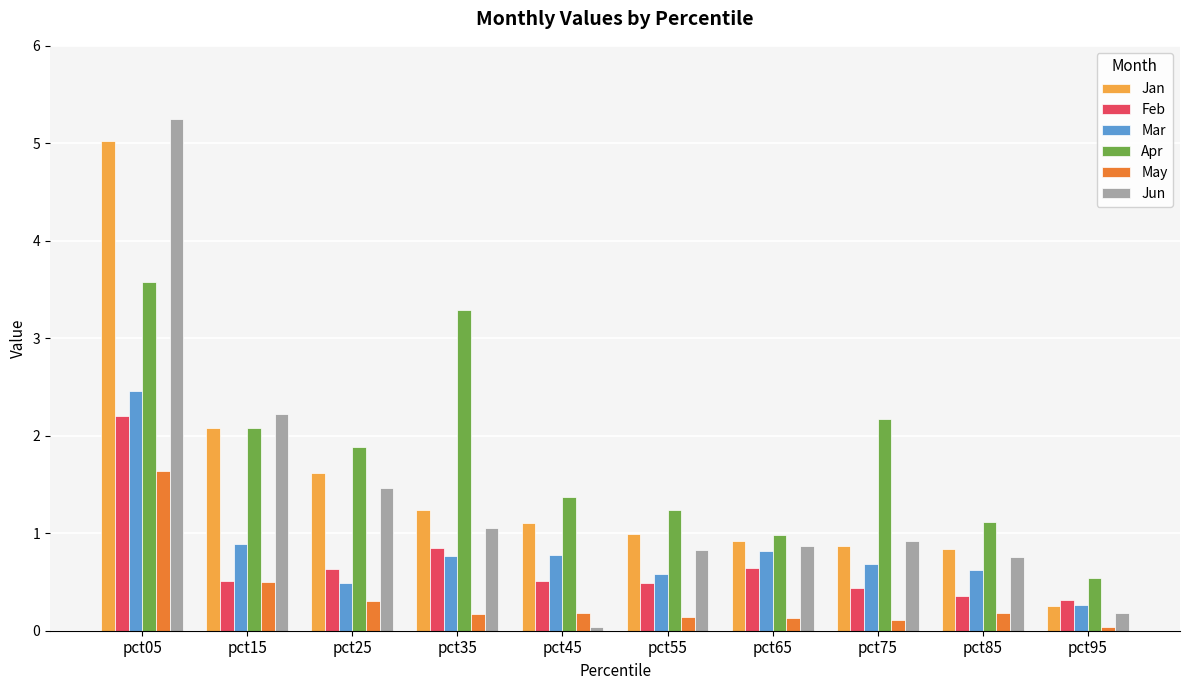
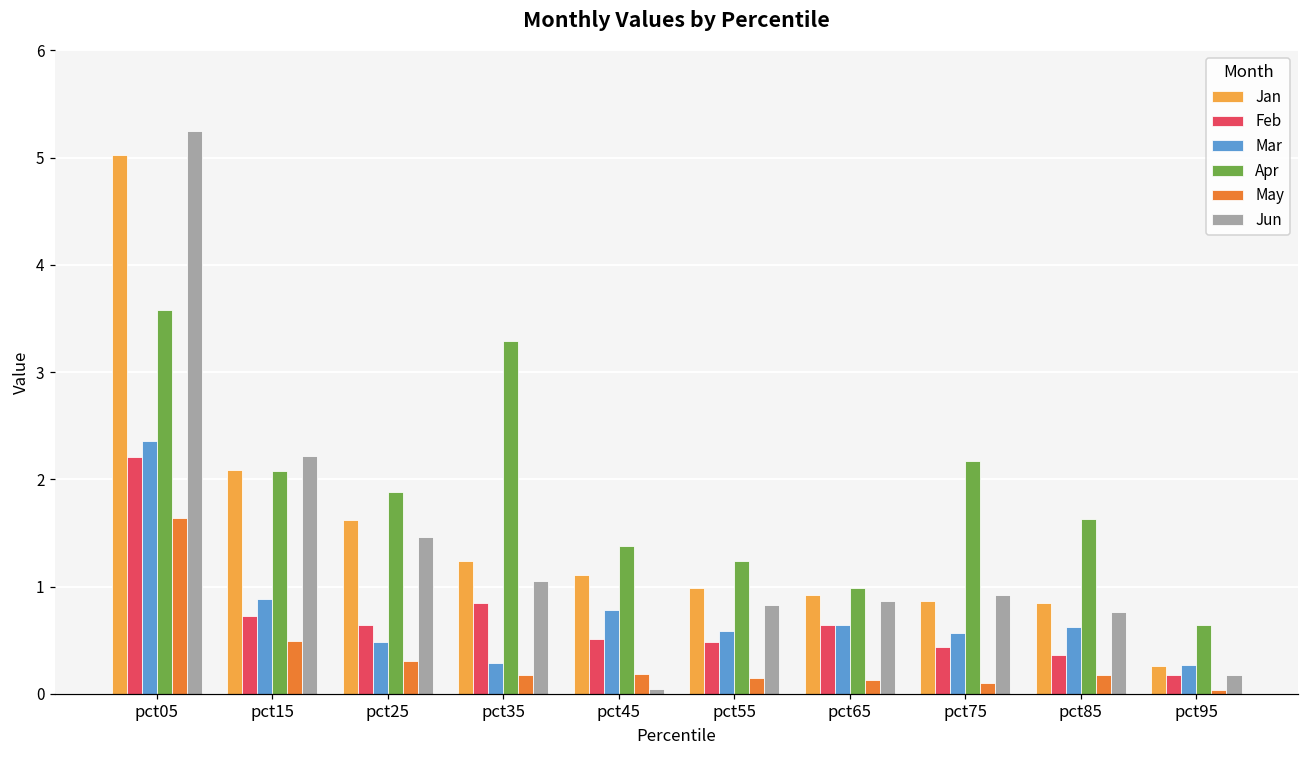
Mar, pct05: 2.5 -> 2.4
Feb, pct15: 0.5 -> 0.7
Mar, pct35: 0.8 -> 0.3
Mar, pct65: 0.8 -> 0.6
Mar, pct75: 0.7 -> 0.6
Apr, pct85: 1.1 -> 1.6
Feb, pct95: 0.3 -> 0.2
Apr, pct95: 0.5 -> 0.6
